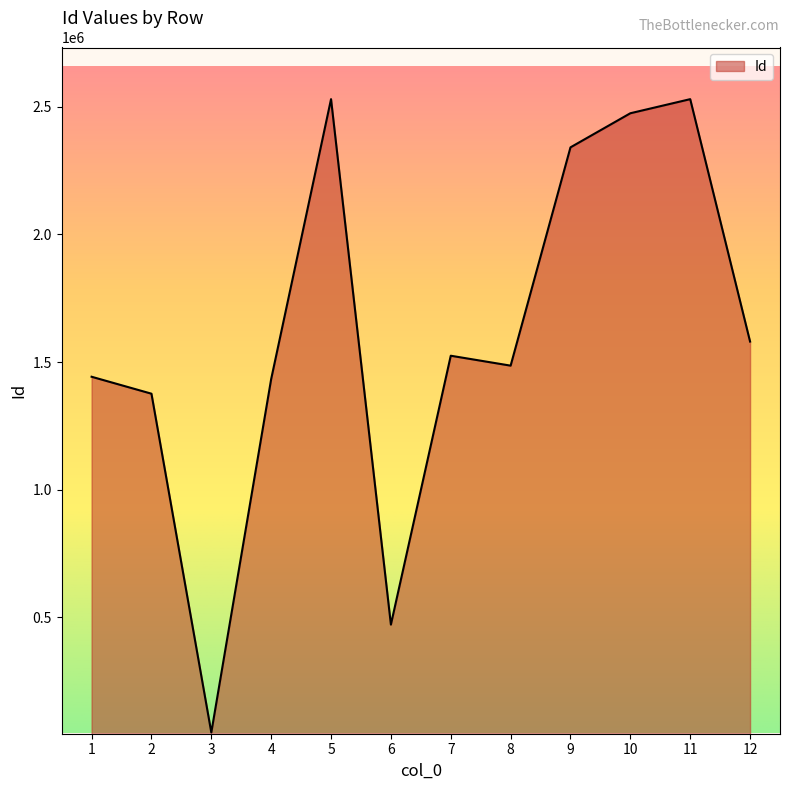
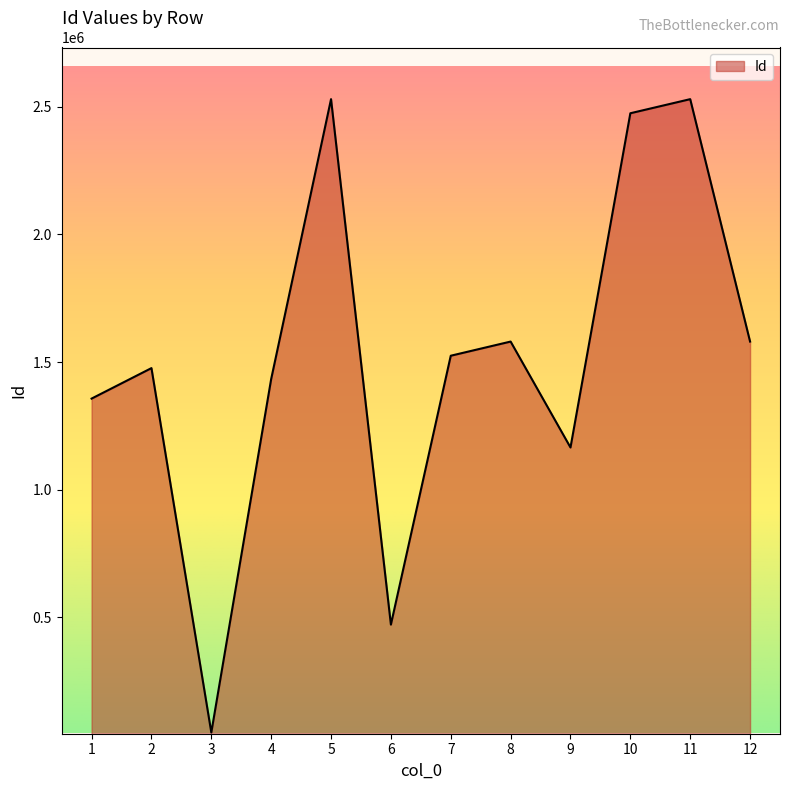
1: 1440000 -> 1360000
2: 1380000 -> 1480000
8: 1490000 -> 1580000
9: 2340000 -> 1170000
